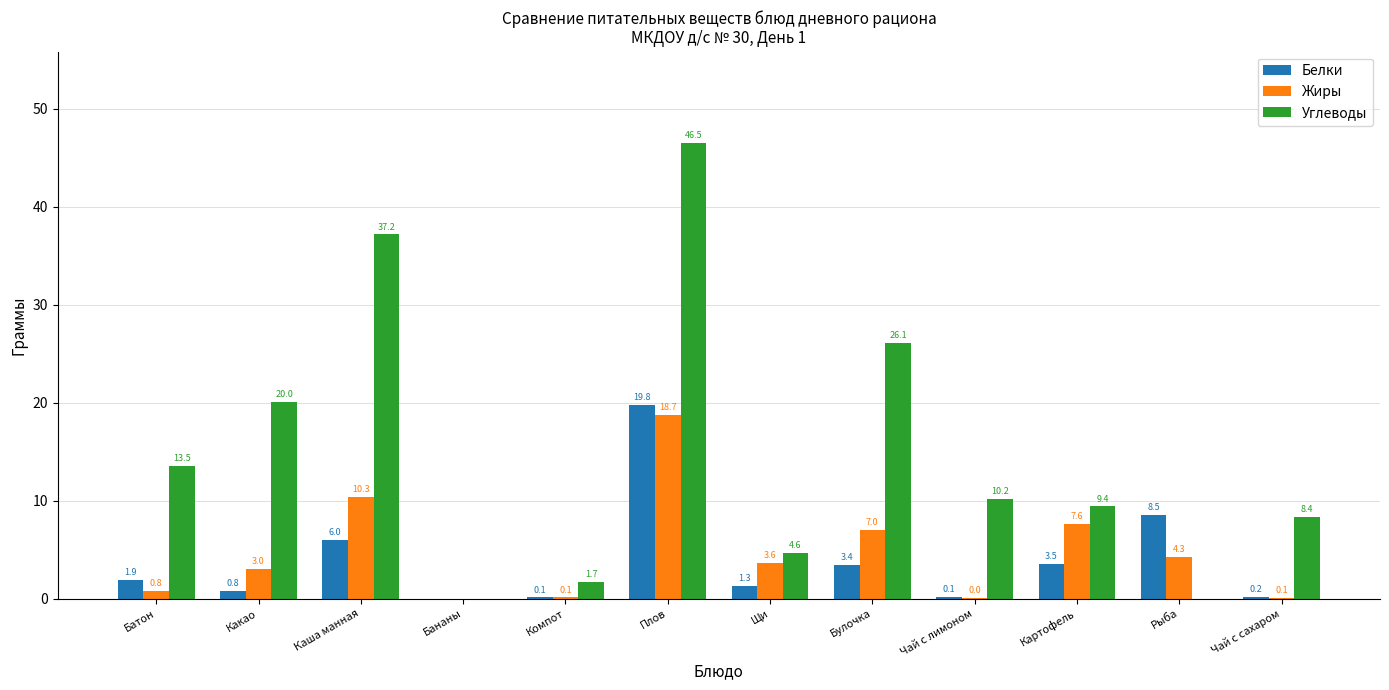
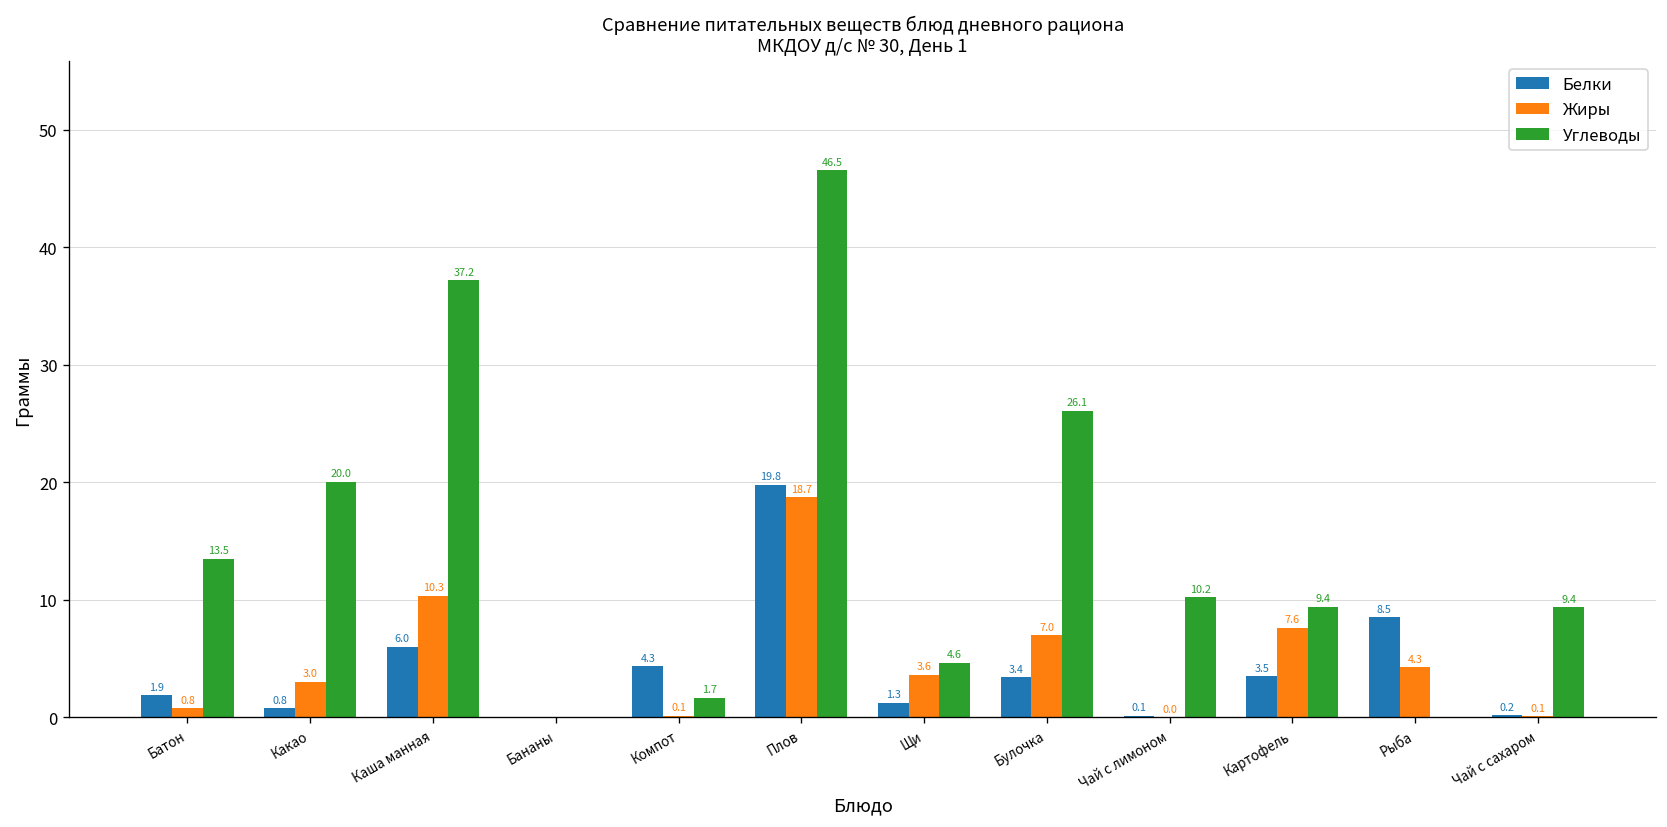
Белки, Компот: 0.1 -> 4.3
Углеводы, Чай с сахаром: 8.4 -> 9.4
